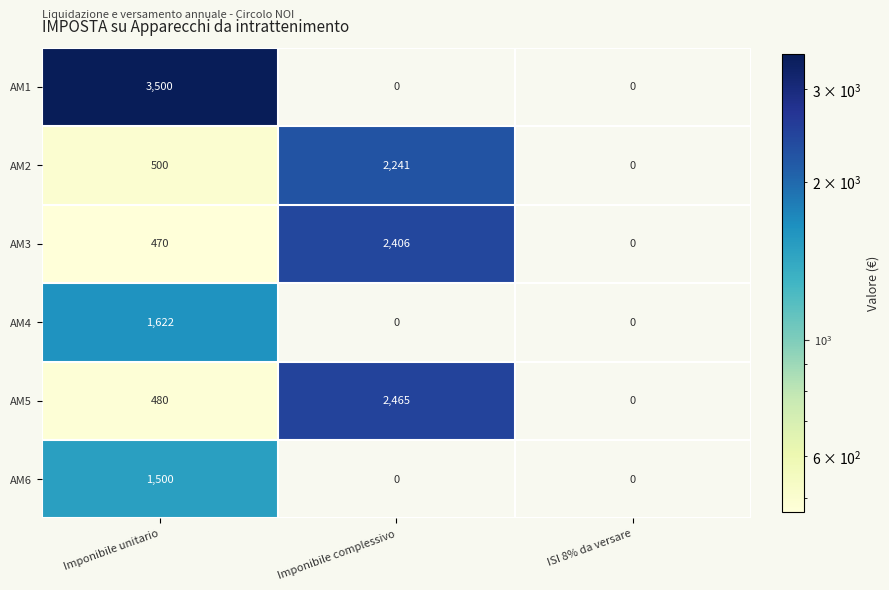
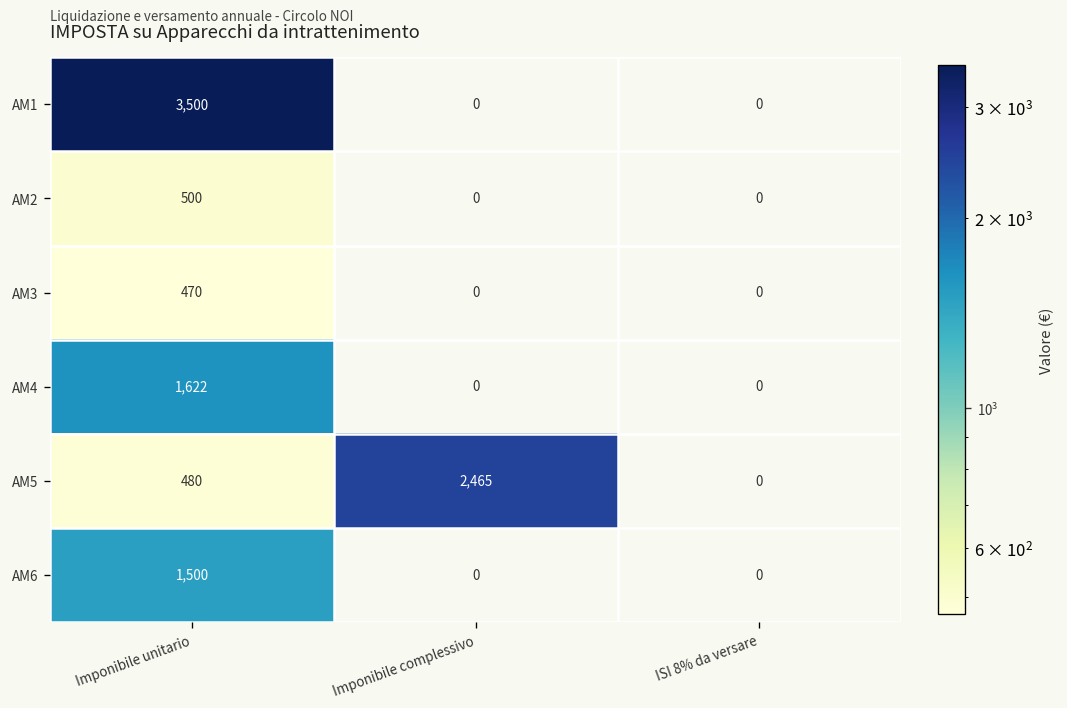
AM2, Imponibile complessivo: 2,241 -> 0
AM3, Imponibile complessivo: 2,406 -> 0
